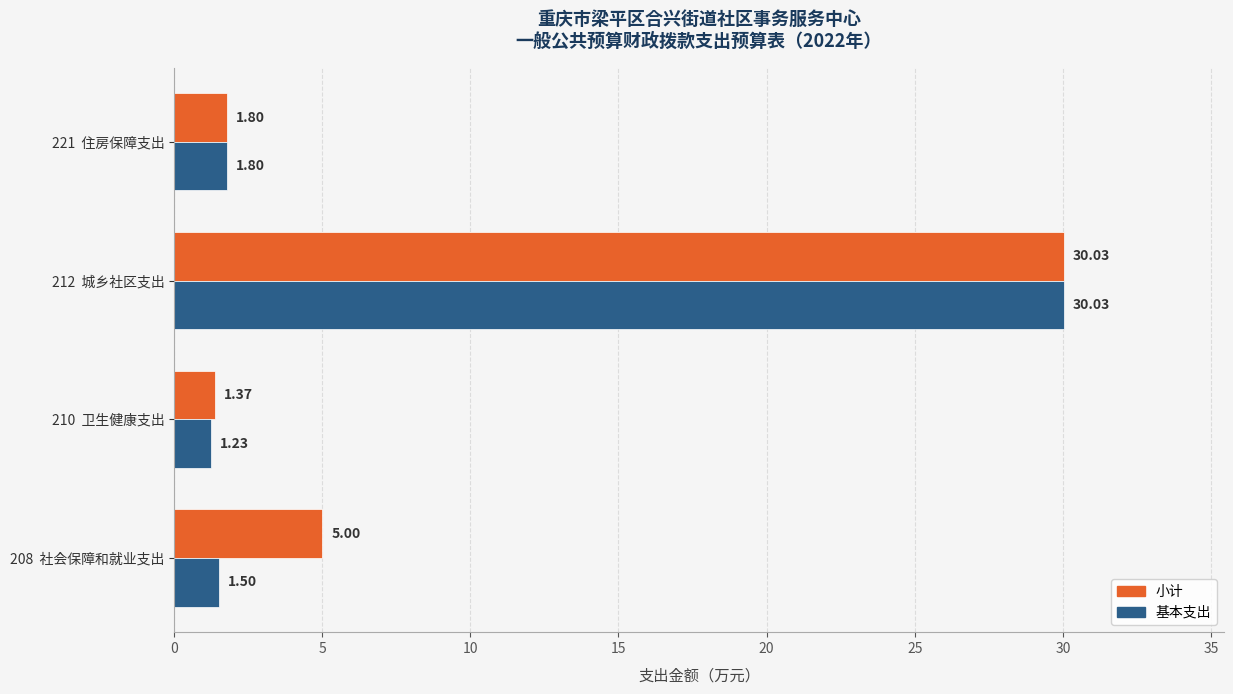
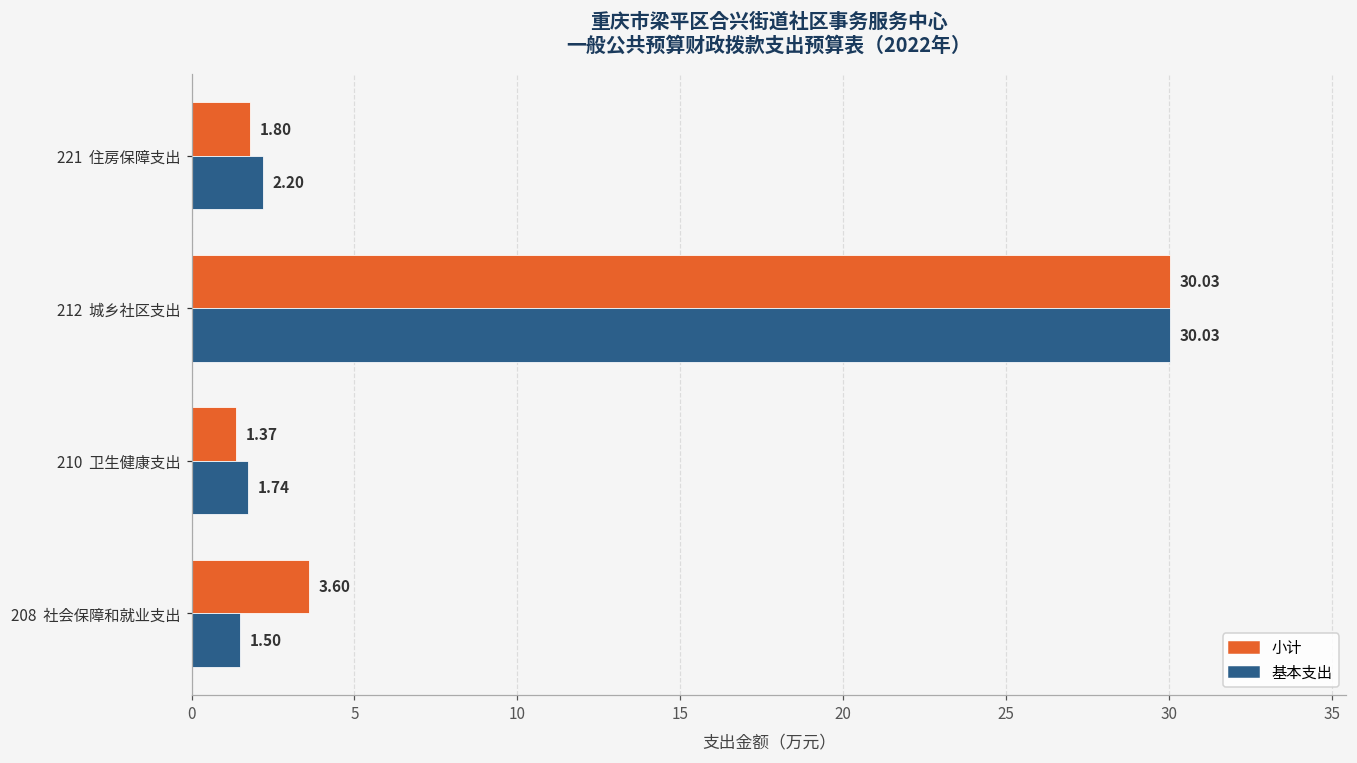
基本支出, 221 住房保障支出: 1.80 -> 2.20
基本支出, 210 卫生健康支出: 1.23 -> 1.74
小计, 208 社会保障和就业支出: 5.00 -> 3.60
